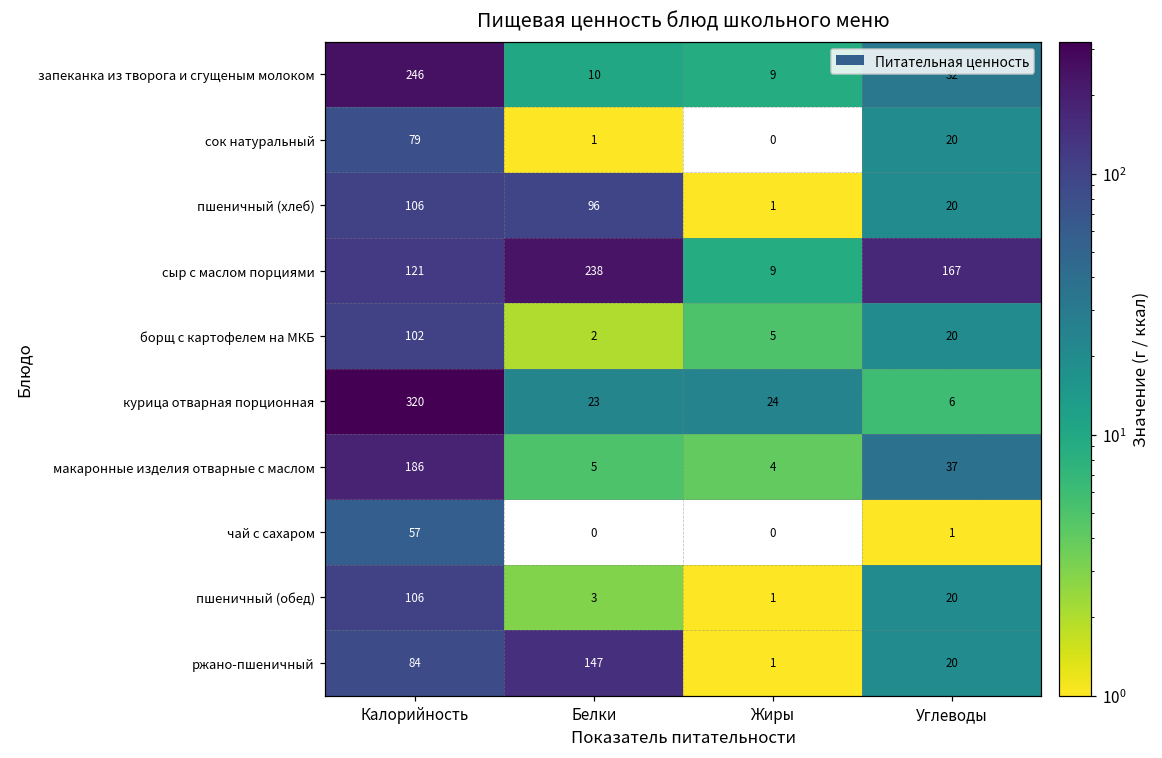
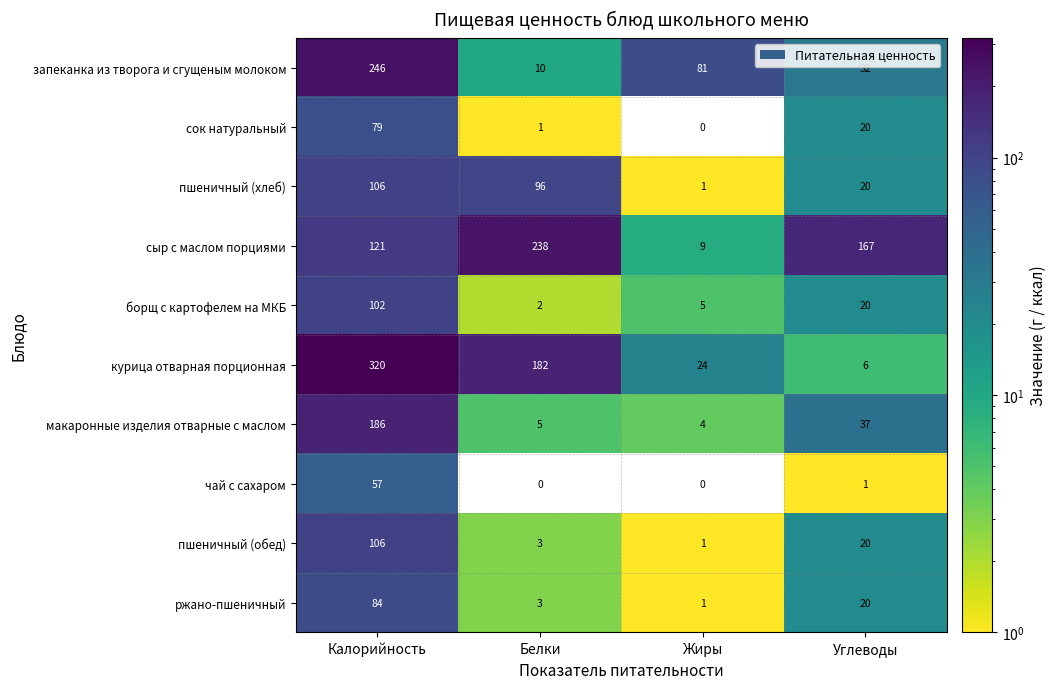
запеканка из творога и сгущеным молоком, Жиры: 9 -> 81
курица отварная порционная, Белки: 23 -> 182
ржано-пшеничный, Белки: 147 -> 3
